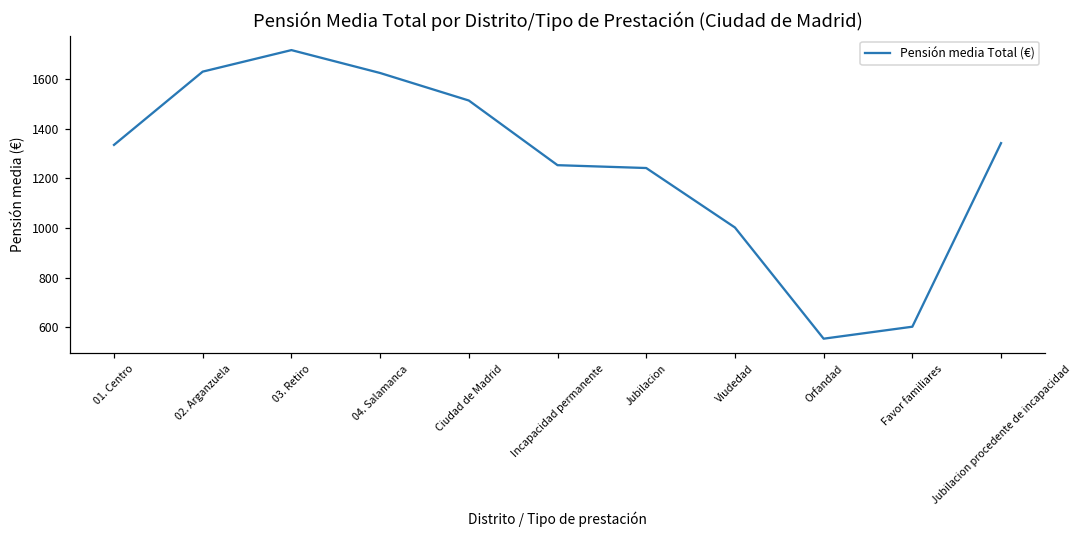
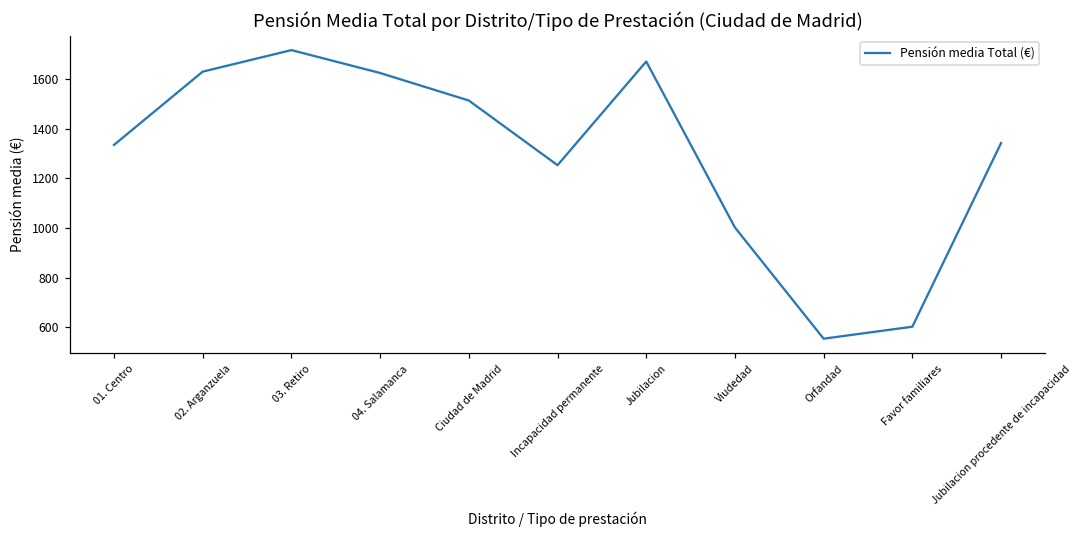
Jubilacion: 1240 -> 1670
